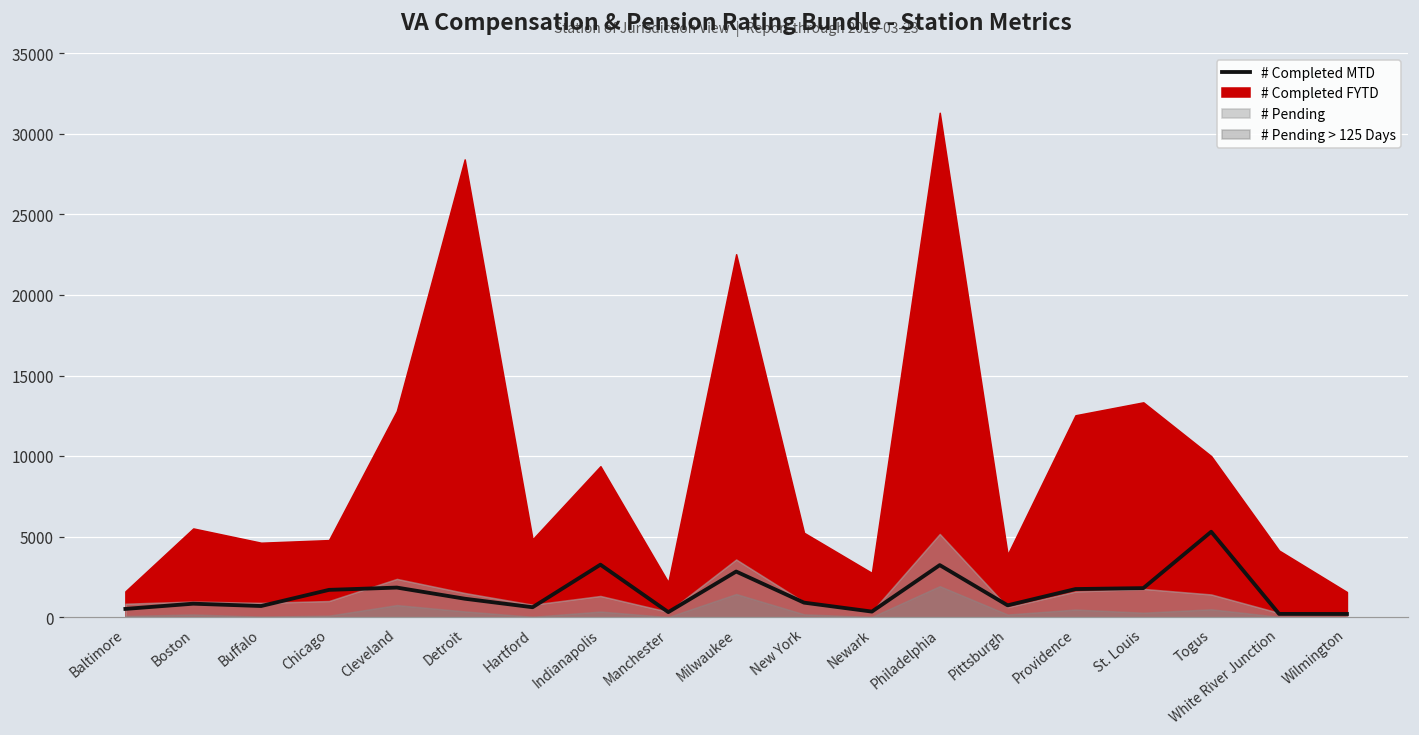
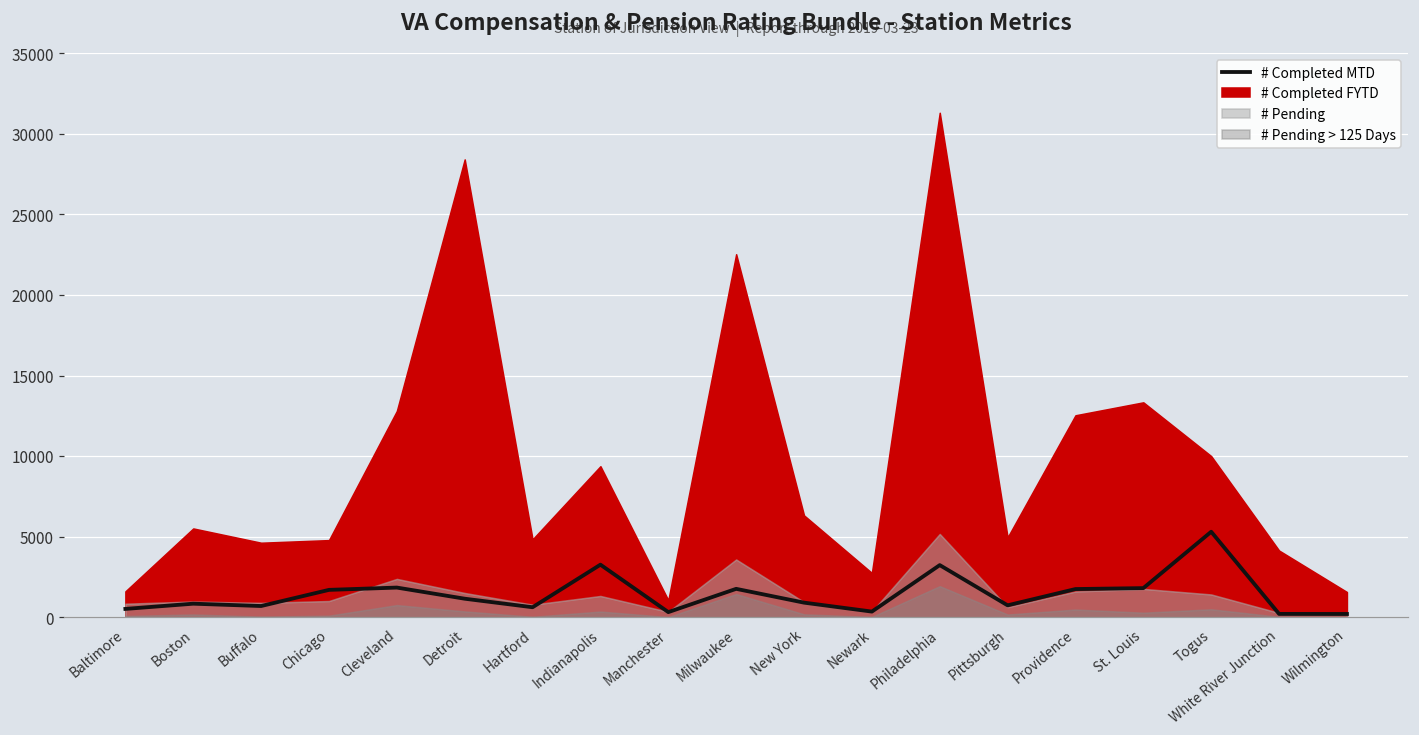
# Completed FYTD, Manchester: 2200 -> 1100
# Completed MTD, Milwaukee: 2800 -> 1800
# Completed FYTD, New York: 5200 -> 6300
# Completed FYTD, Pittsburgh: 3900 -> 5000
